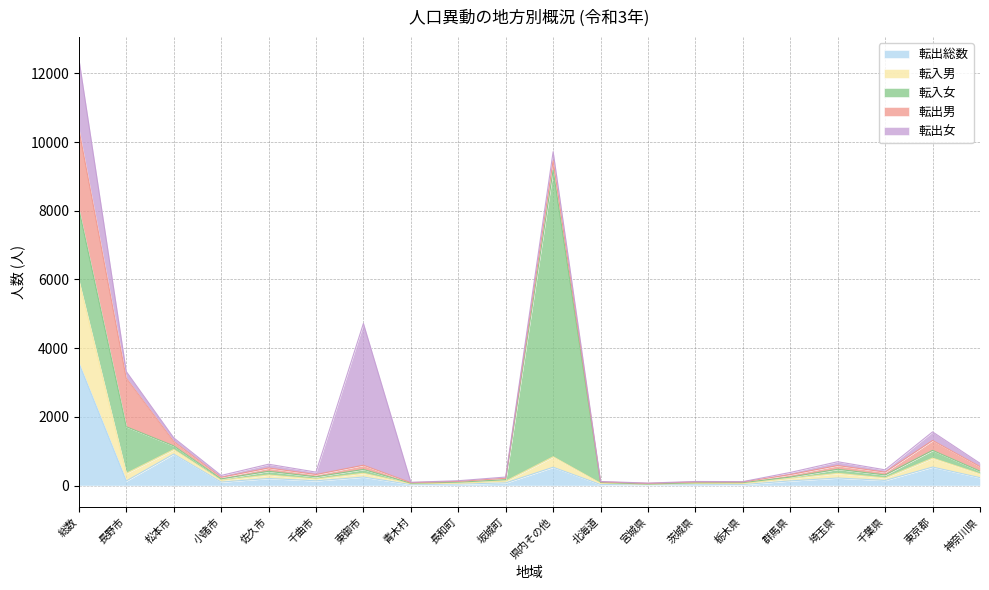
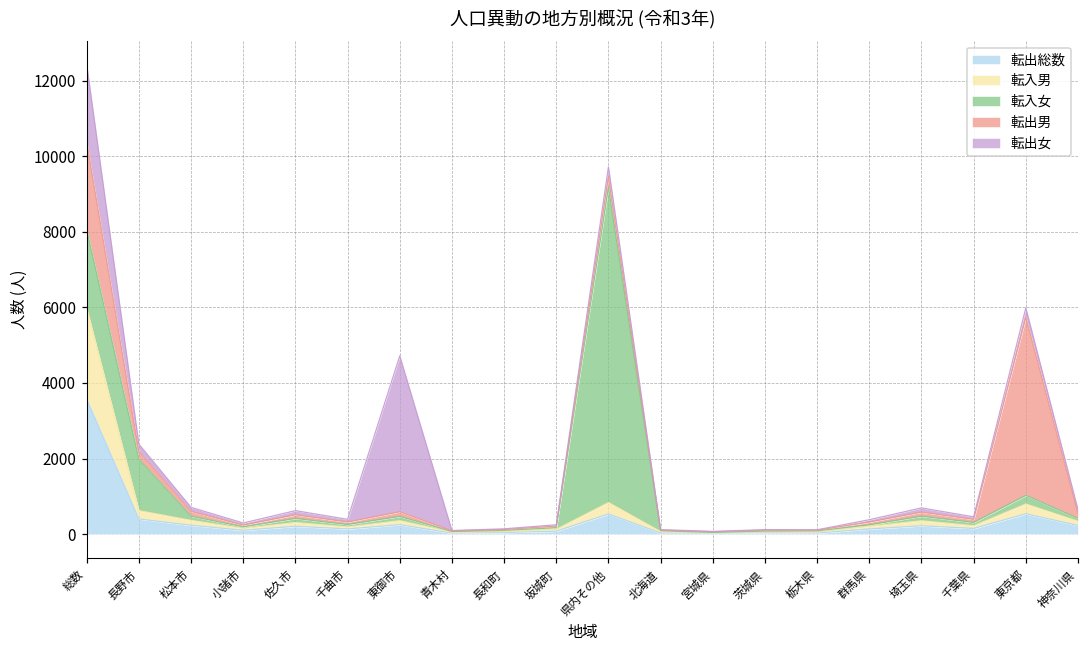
転出総数, 長野市: 100 -> 400
転出男, 長野市: 1400 -> 200
転出総数, 松本市: 900 -> 200
転出男, 東京都: 300 -> 4700
